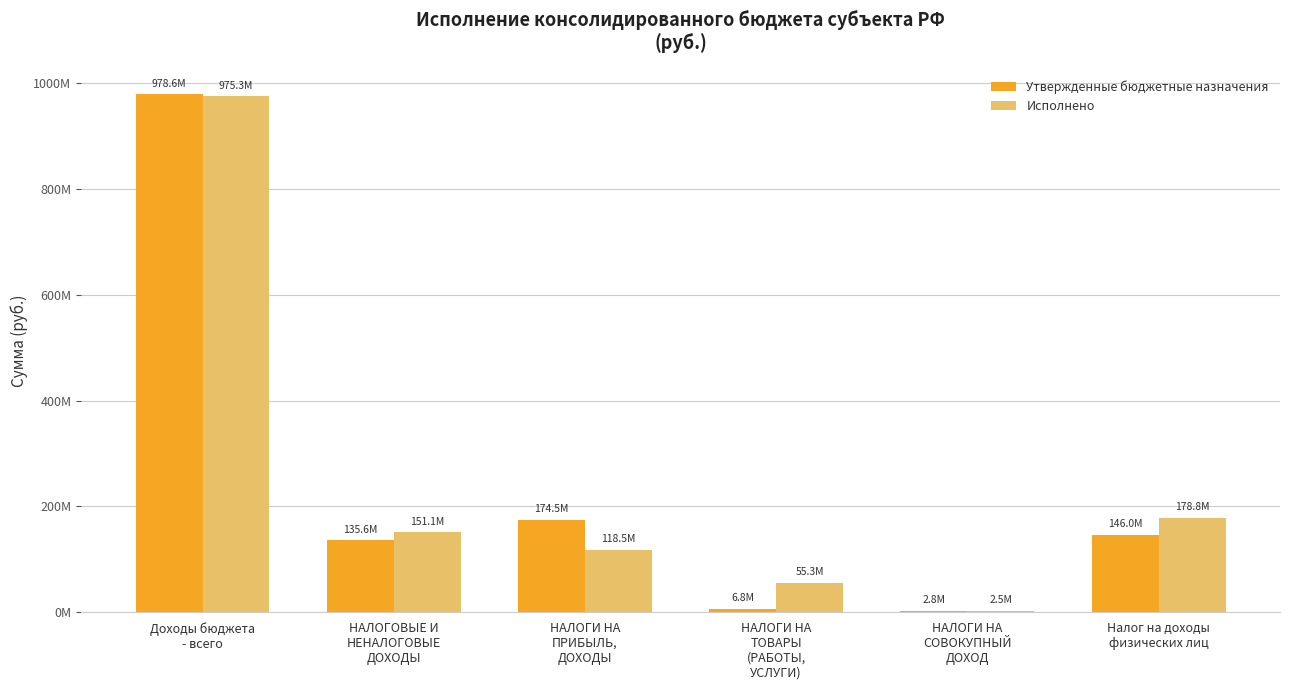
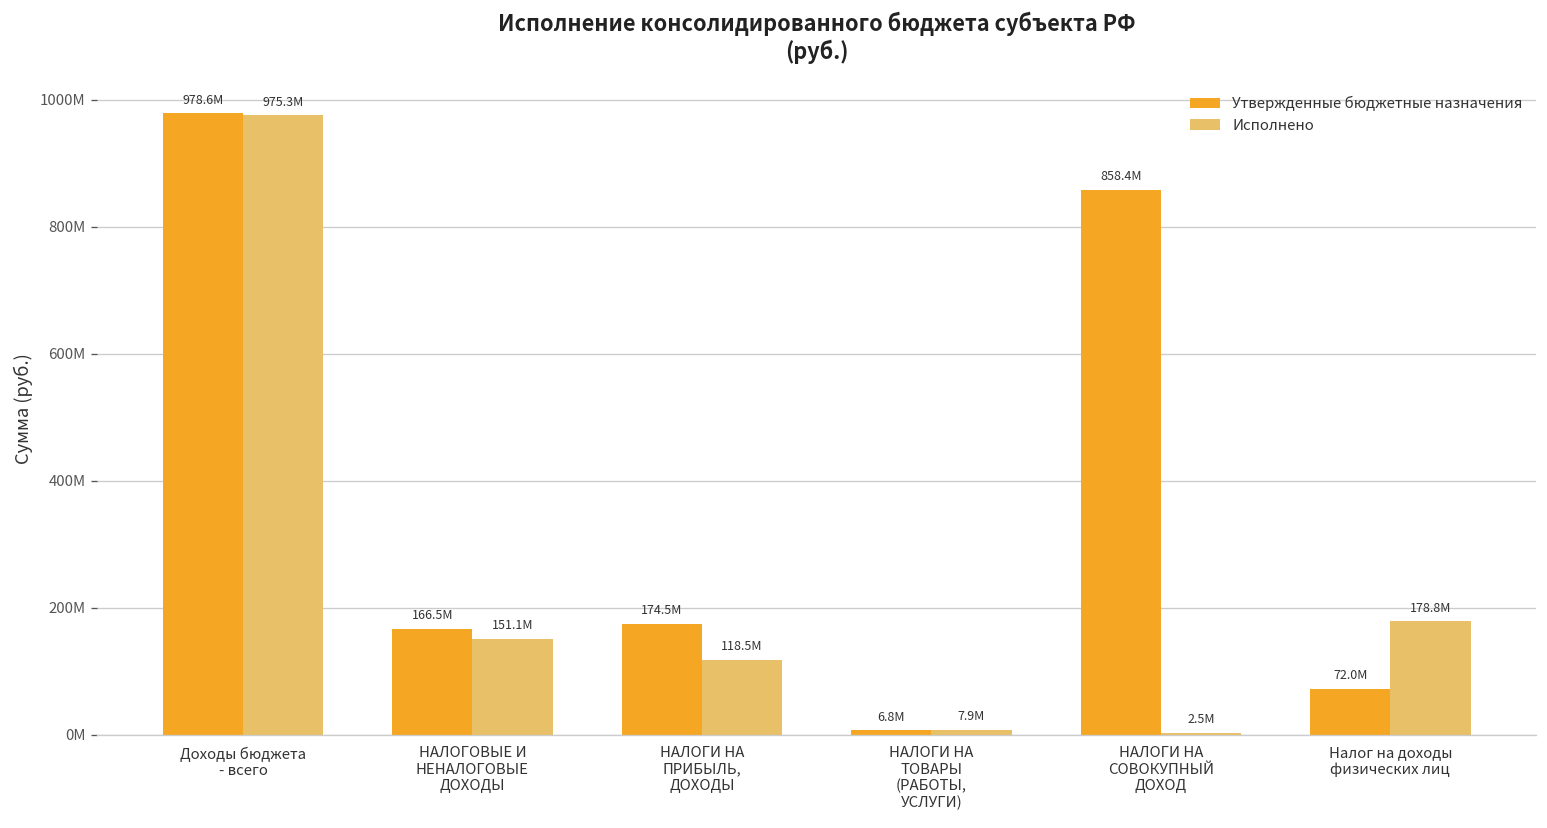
Утвержденные бюджетные назначения, НАЛОГОВЫЕ И НЕНАЛОГОВЫЕ ДОХОДЫ: 135.6M -> 166.5M
Исполнено, НАЛОГИ НА ТОВАРЫ (РАБОТЫ, УСЛУГИ): 55.3M -> 7.9M
Утвержденные бюджетные назначения, НАЛОГИ НА СОВОКУПНЫЙ ДОХОД: 2.8M -> 858.4M
Утвержденные бюджетные назначения, Налог на доходы физических лиц: 146.0M -> 72.0M
